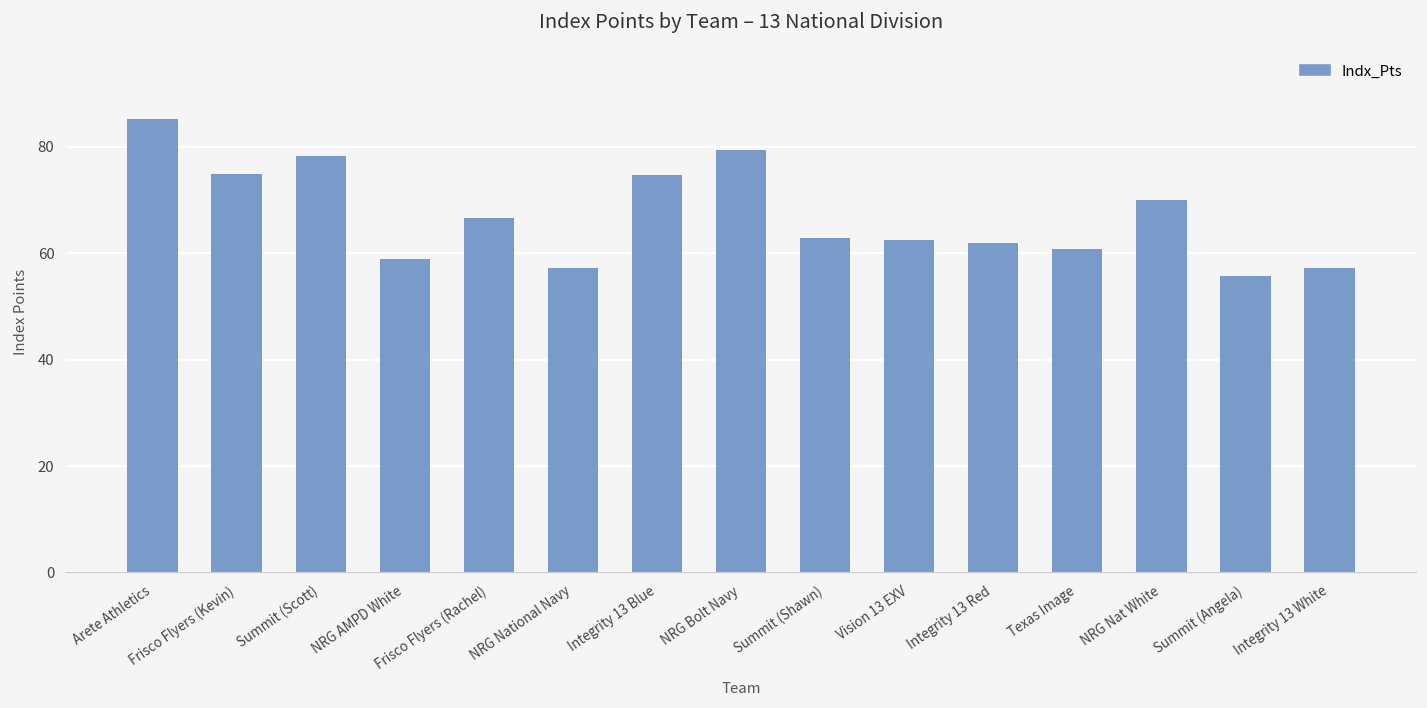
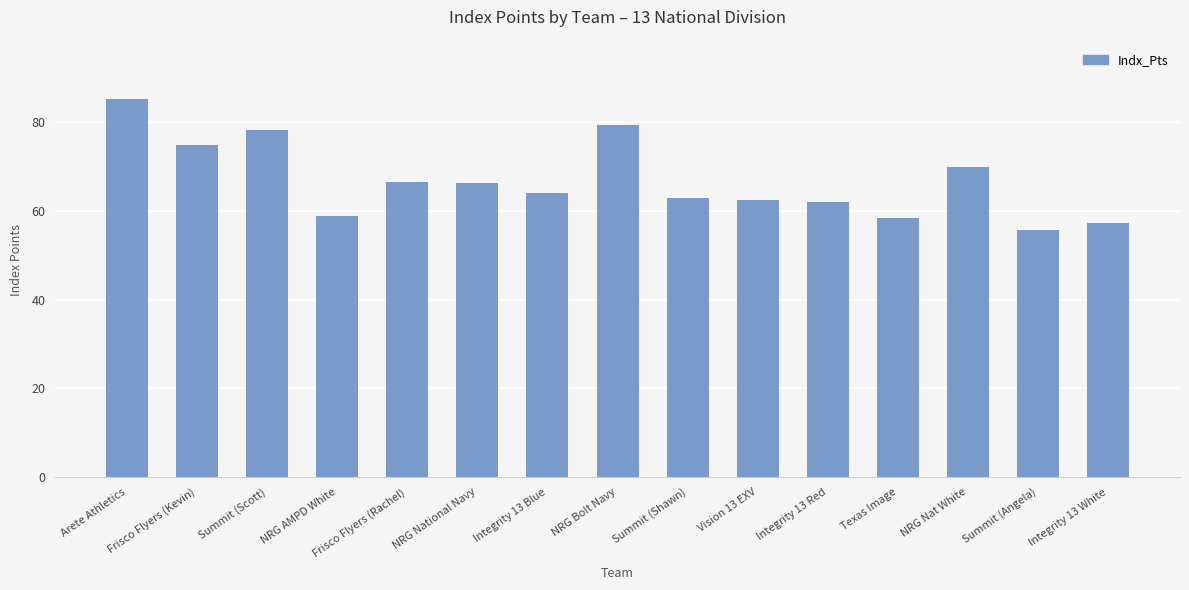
NRG National Navy: 57 -> 66
Integrity 13 Blue: 75 -> 64
Texas Image: 61 -> 58
